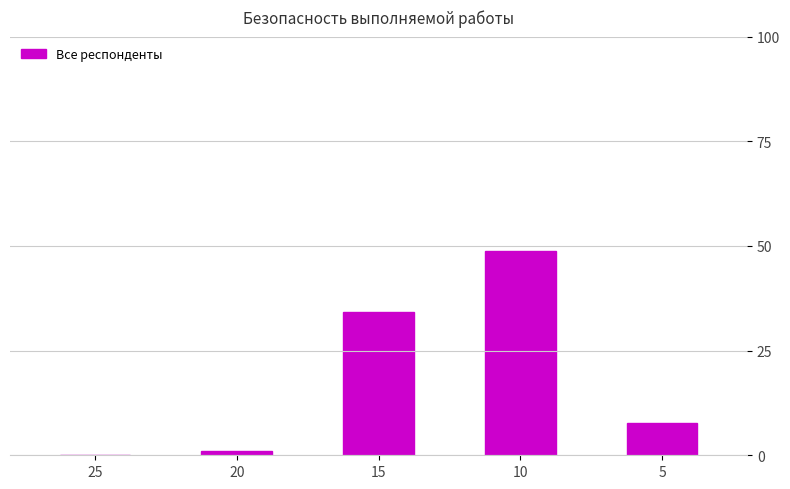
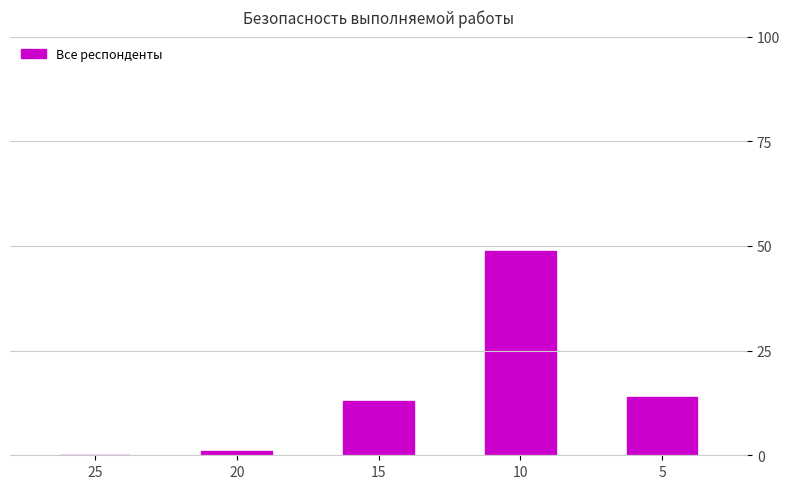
15: 34 -> 13
5: 8 -> 14
